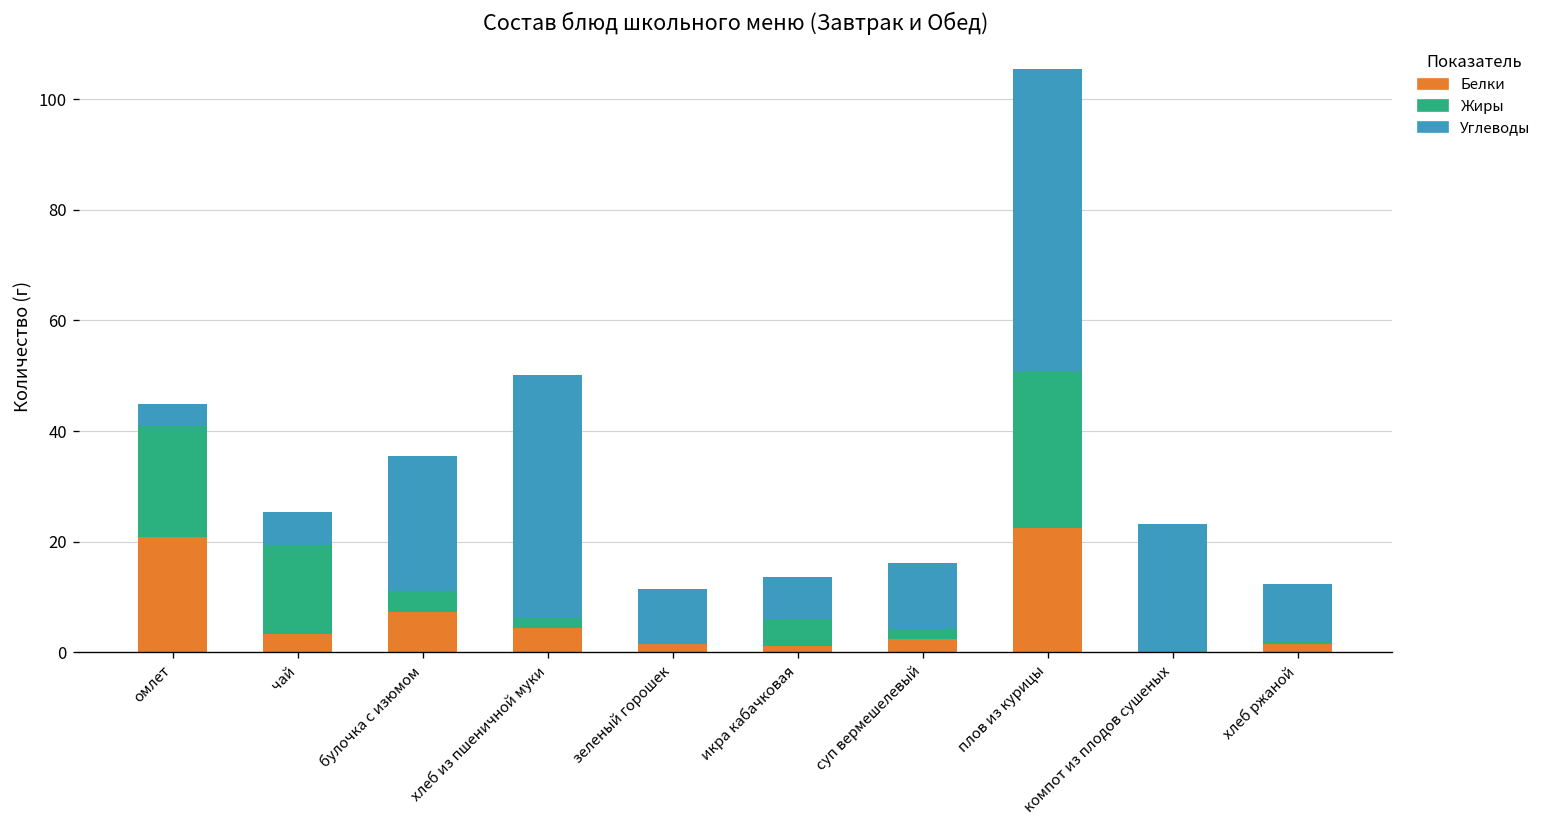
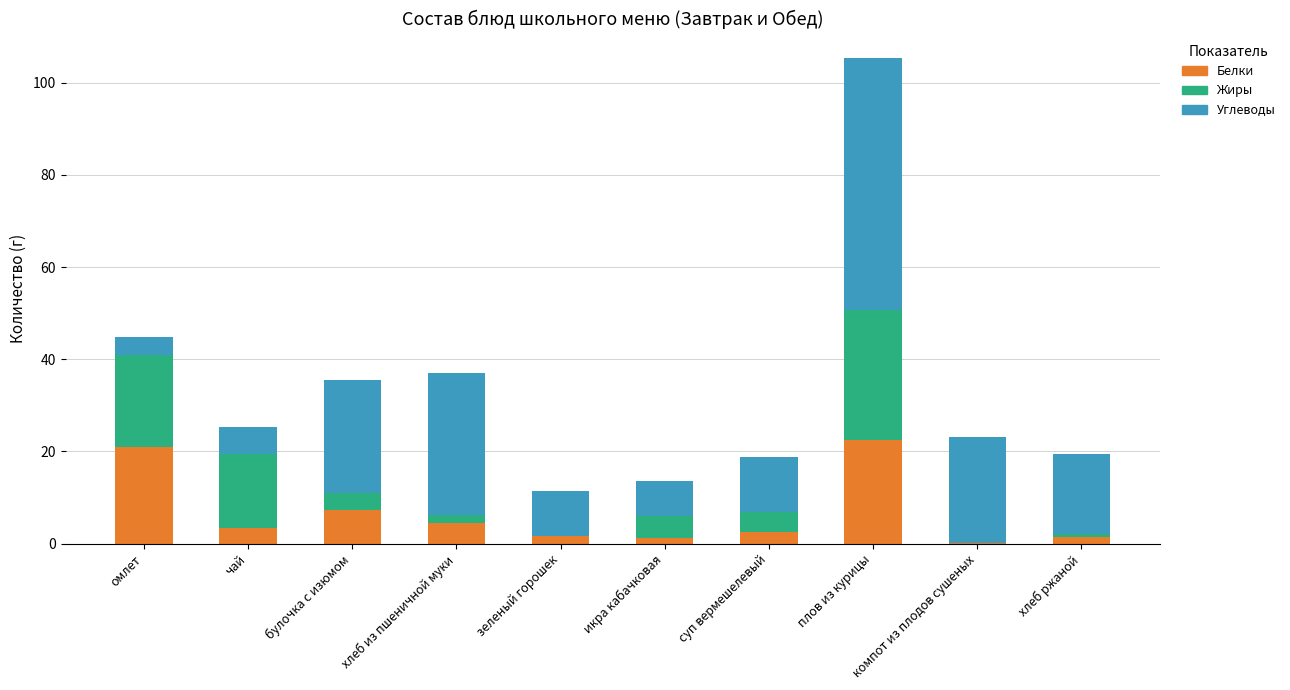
Углеводы, хлеб из пшеничной муки: 44 -> 31
Жиры, суп вермешелевый: 2 -> 4
Углеводы, хлеб ржаной: 10 -> 17
